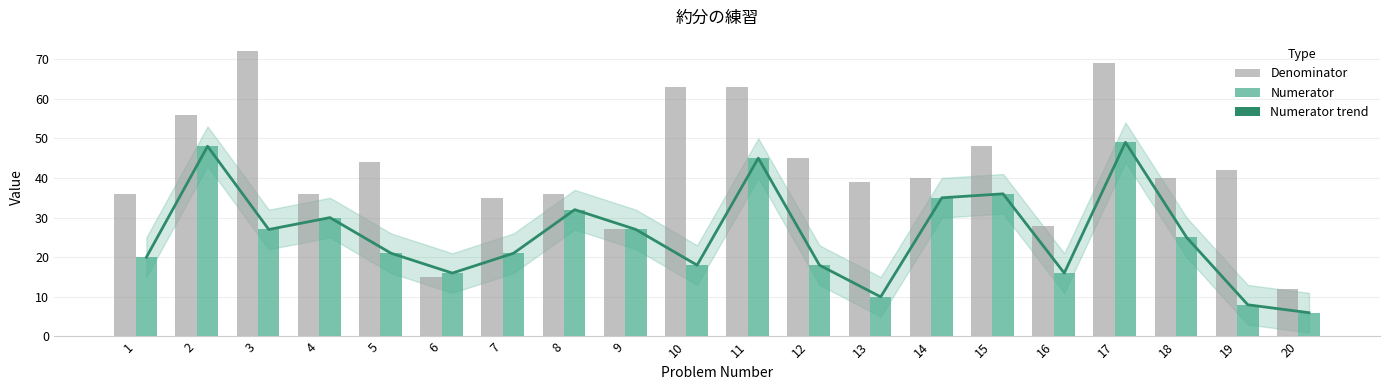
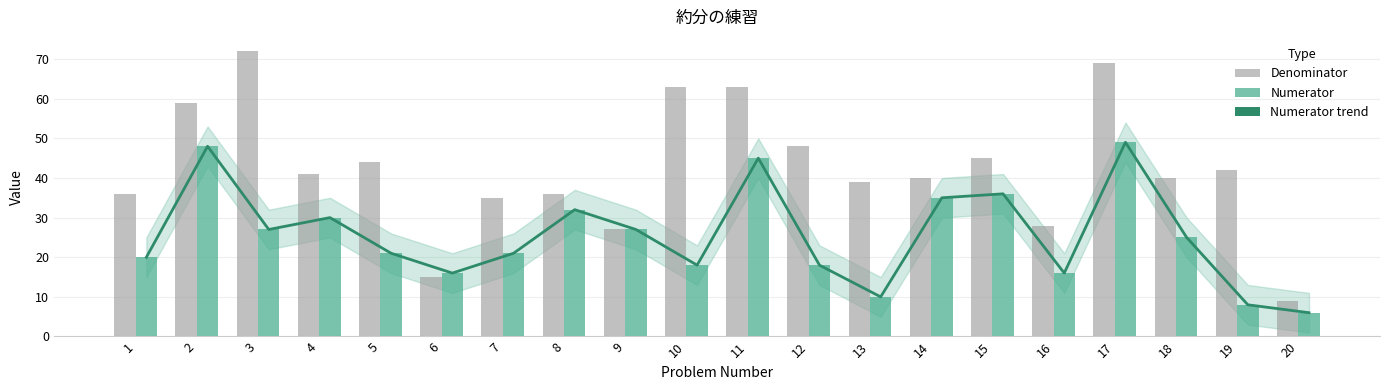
Denominator, 2: 56 -> 59
Denominator, 4: 36 -> 41
Denominator, 12: 45 -> 48
Denominator, 15: 48 -> 45
Denominator, 20: 12 -> 9
